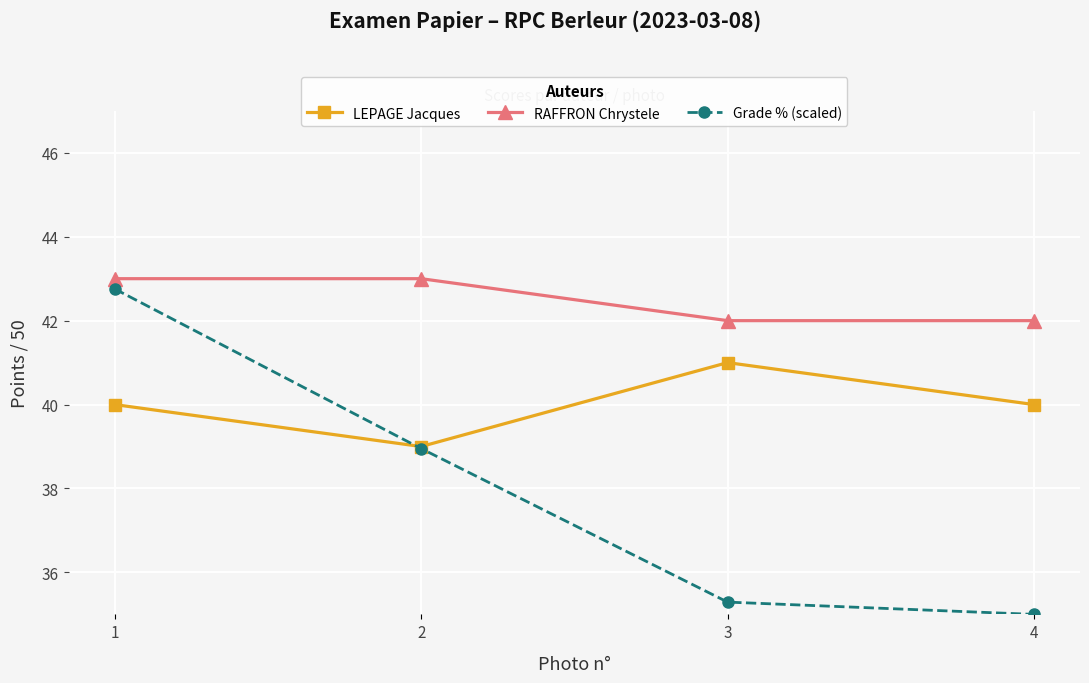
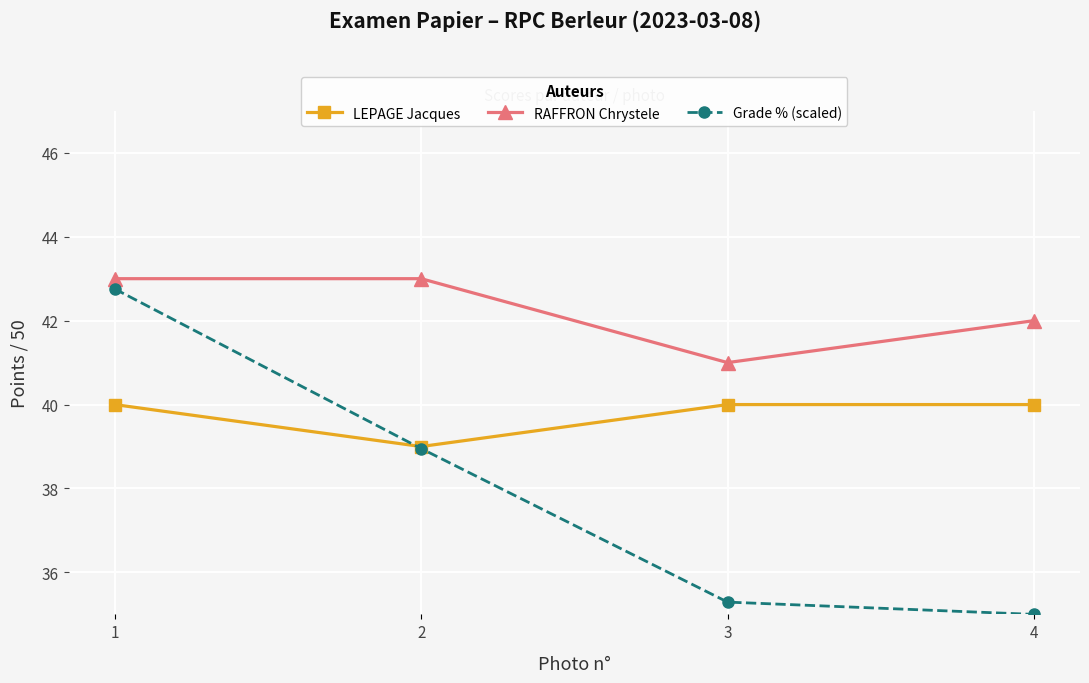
LEPAGE Jacques, 3: 41 -> 40
RAFFRON Chrystele, 3: 42 -> 41
